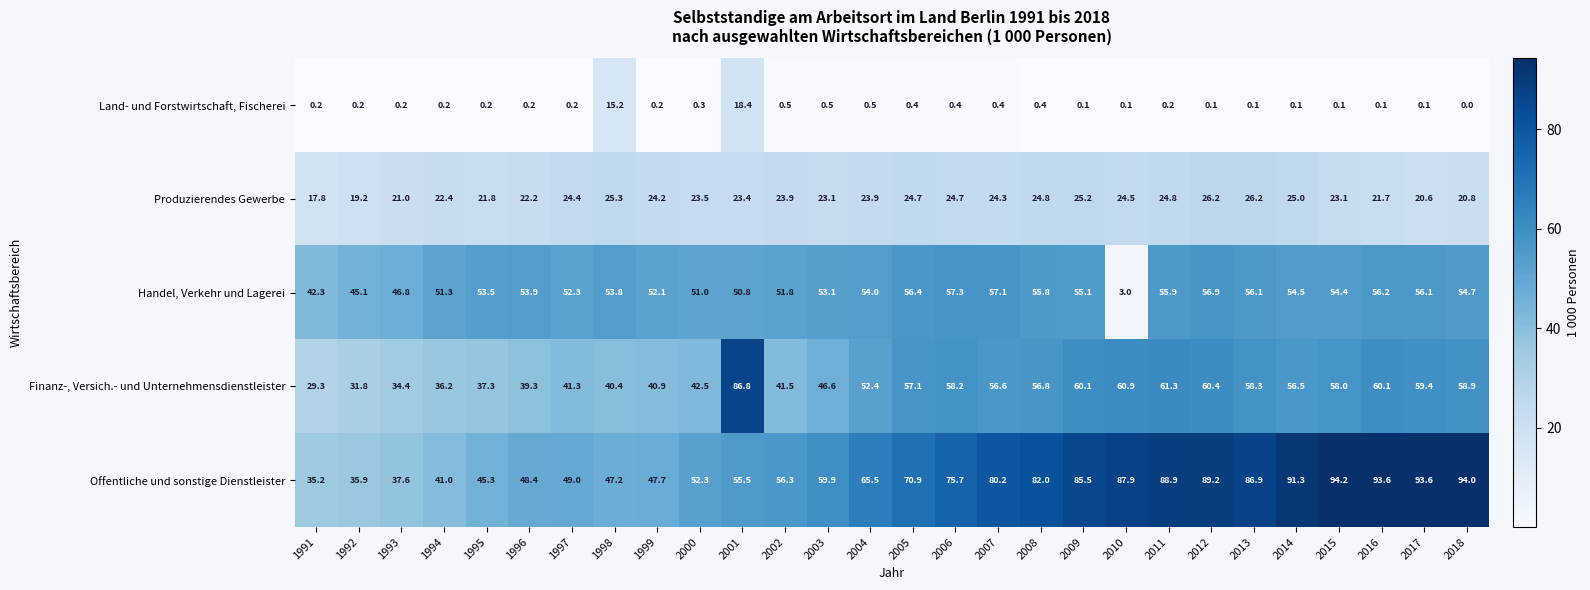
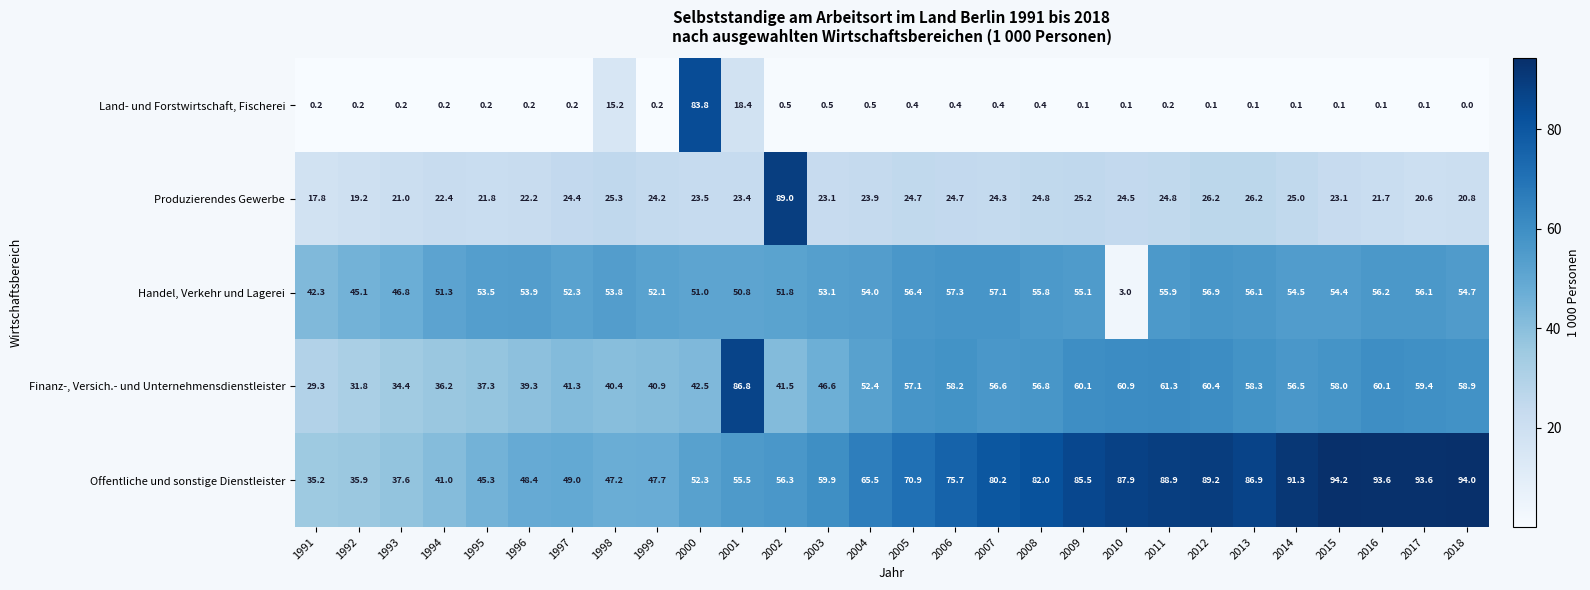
Land- und Forstwirtschaft, Fischerei, 2000: 0.3 -> 83.8
Produzierendes Gewerbe, 2002: 23.9 -> 89.0
